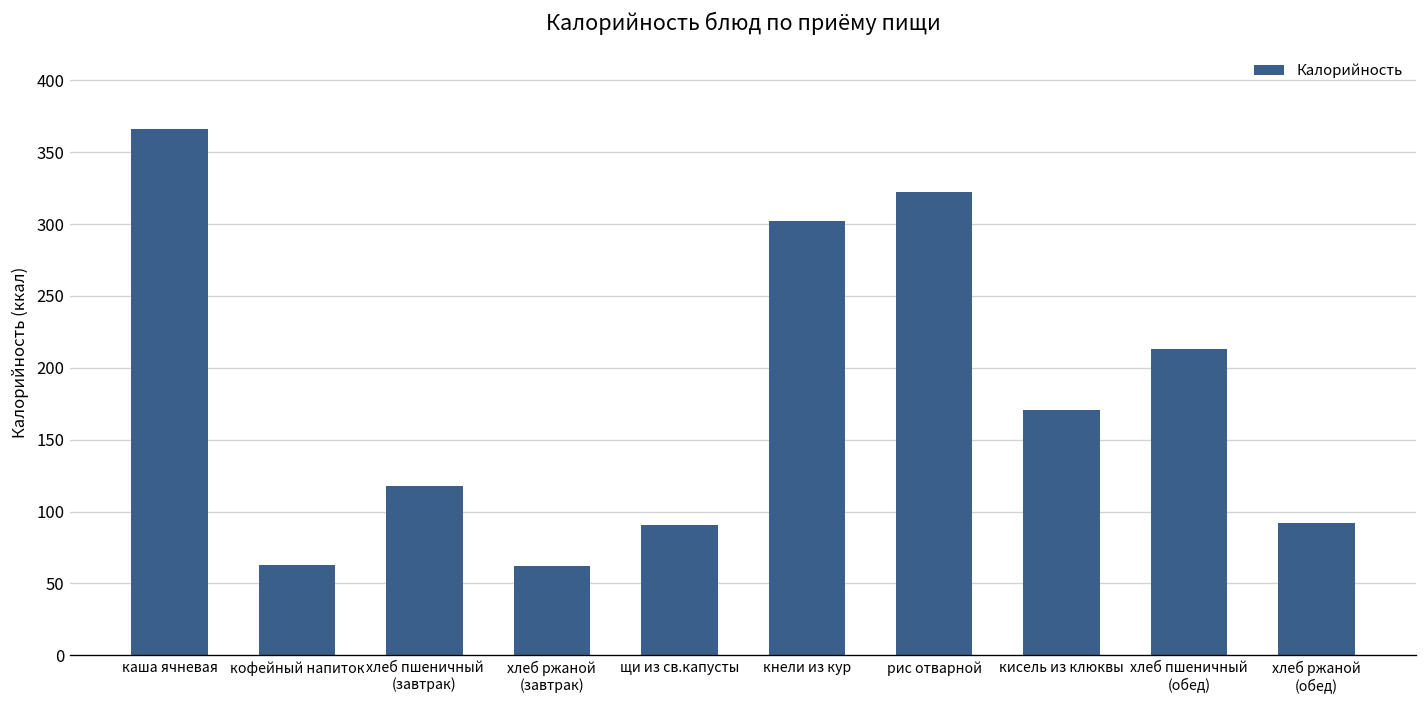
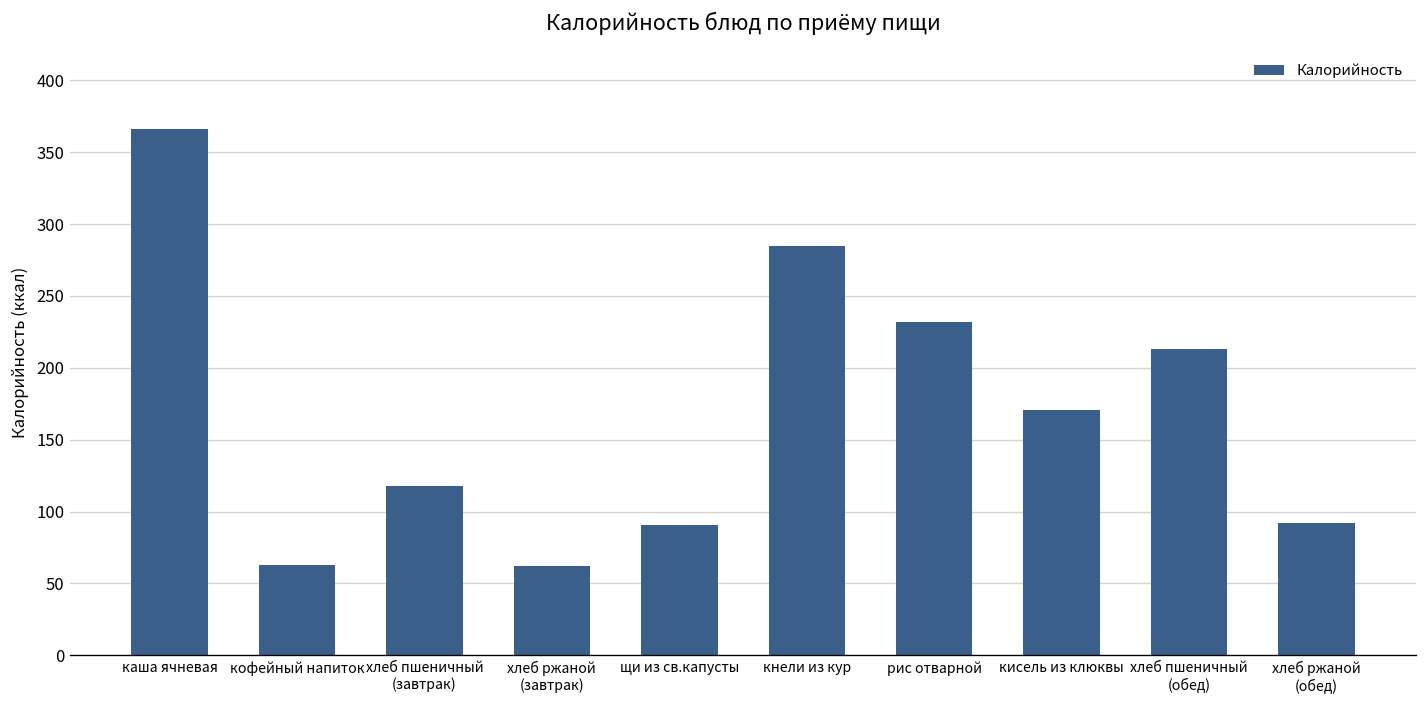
кнели из кур: 302 -> 285
рис отварной: 322 -> 232
